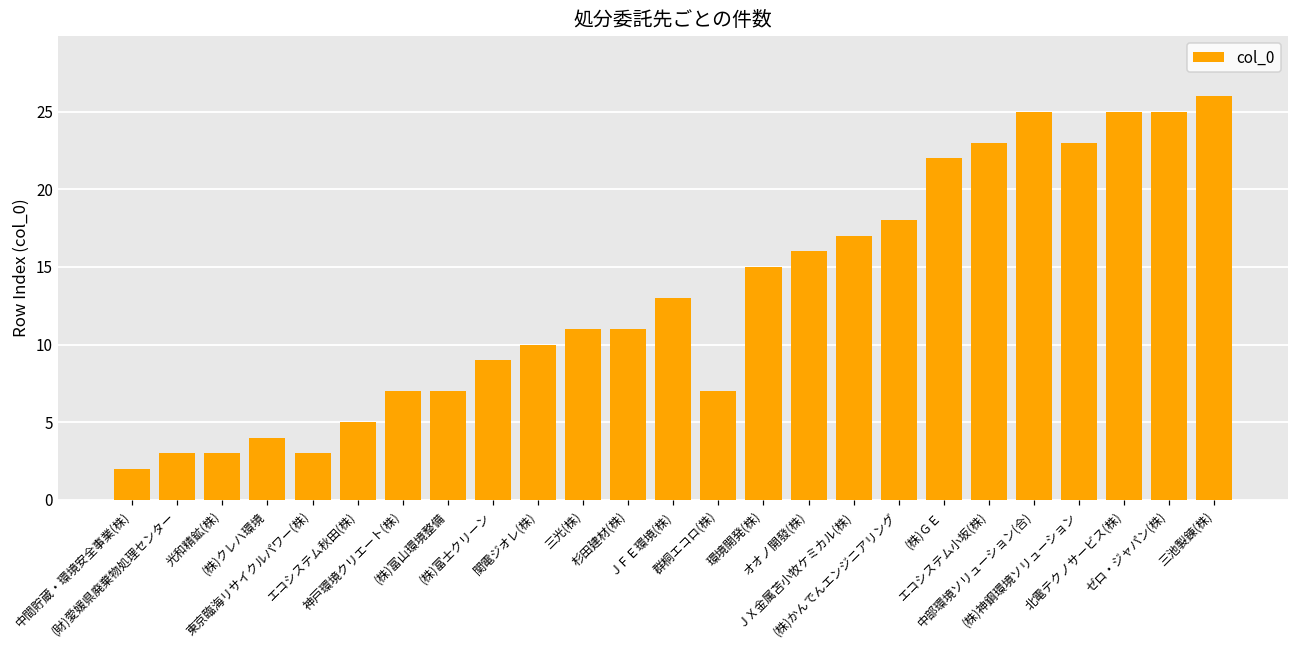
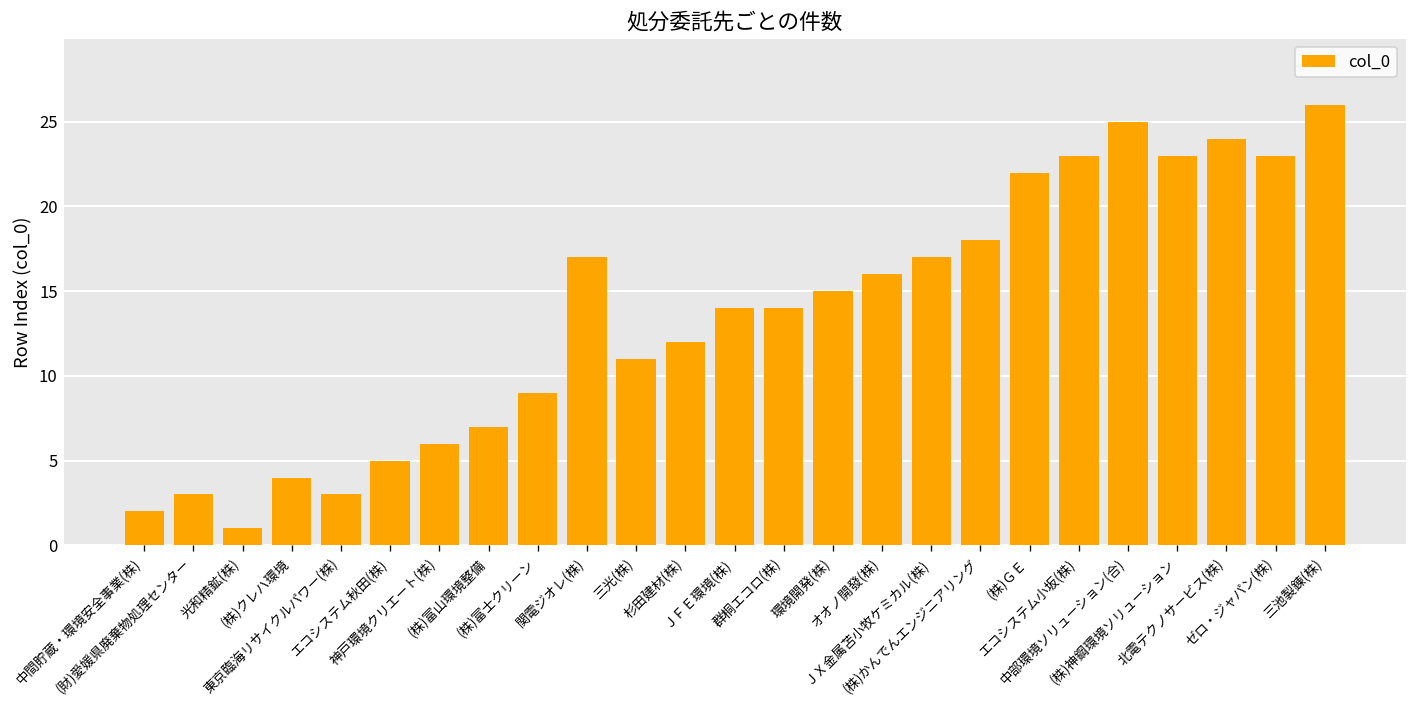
光和精鉱(株): 3 -> 1
神戸環境クリエート(株): 7 -> 6
関電ジオレ(株): 10 -> 17
杉田建材(株): 11 -> 12
ＪＦＥ環境(株): 13 -> 14
群桐エコロ(株): 7 -> 14
北電テクノサービス(株): 25 -> 24
ゼロ・ジャパン(株): 25 -> 23
